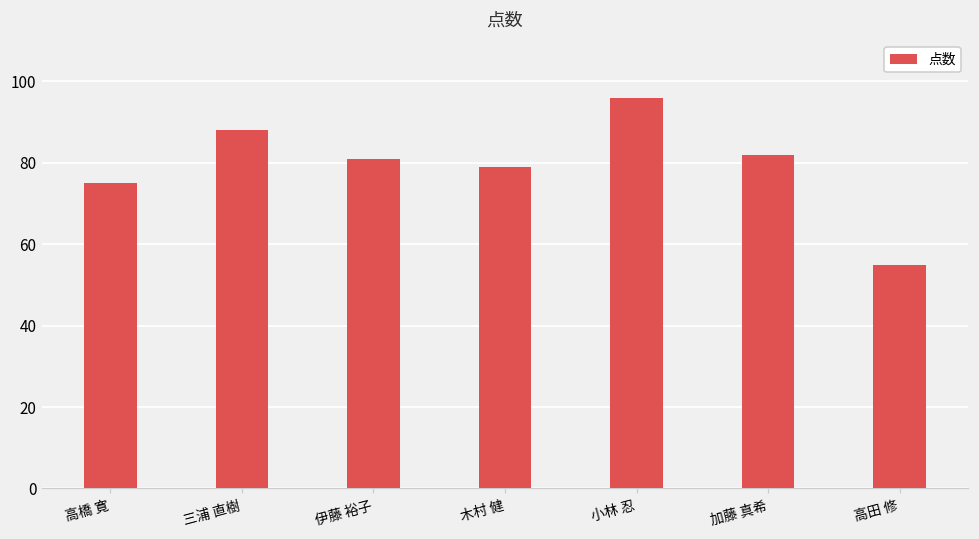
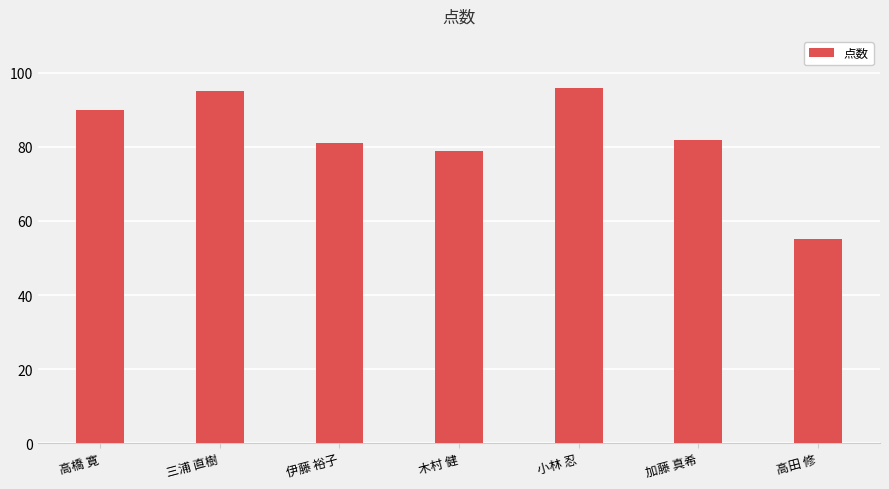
高橋 寛: 75 -> 90
三浦 直樹: 88 -> 95
